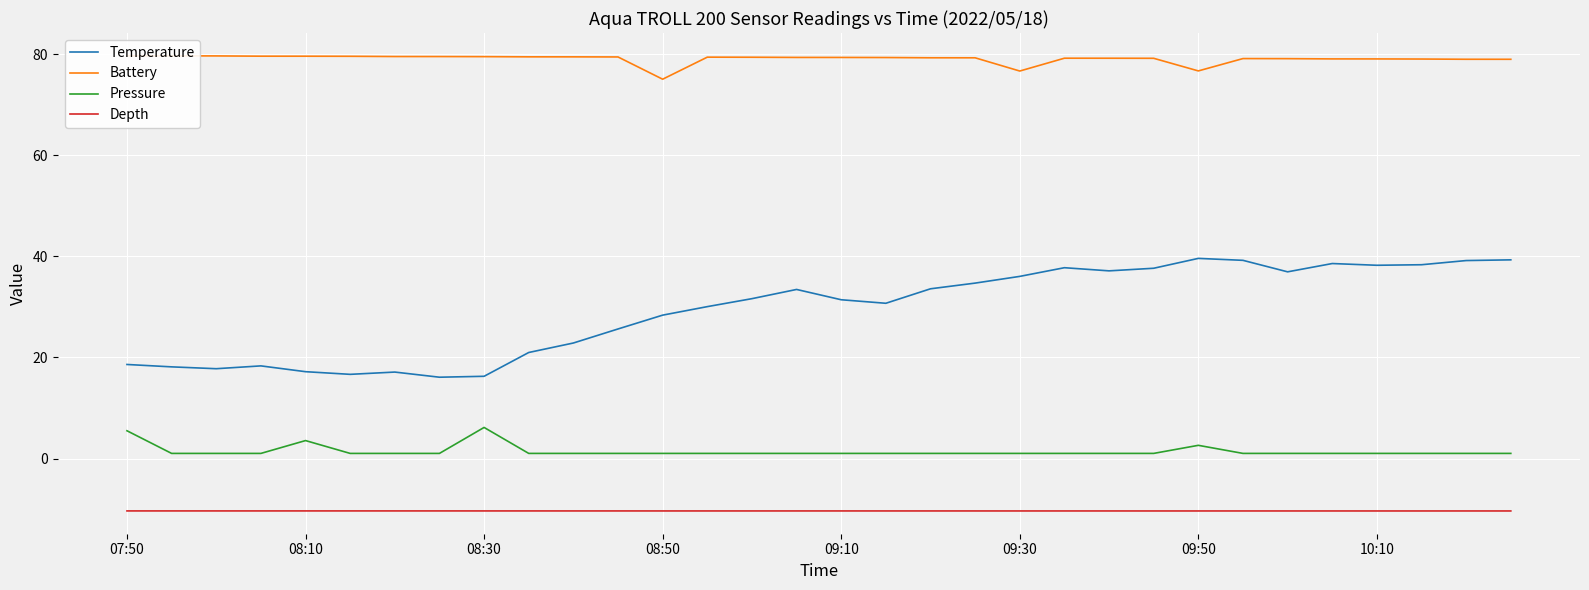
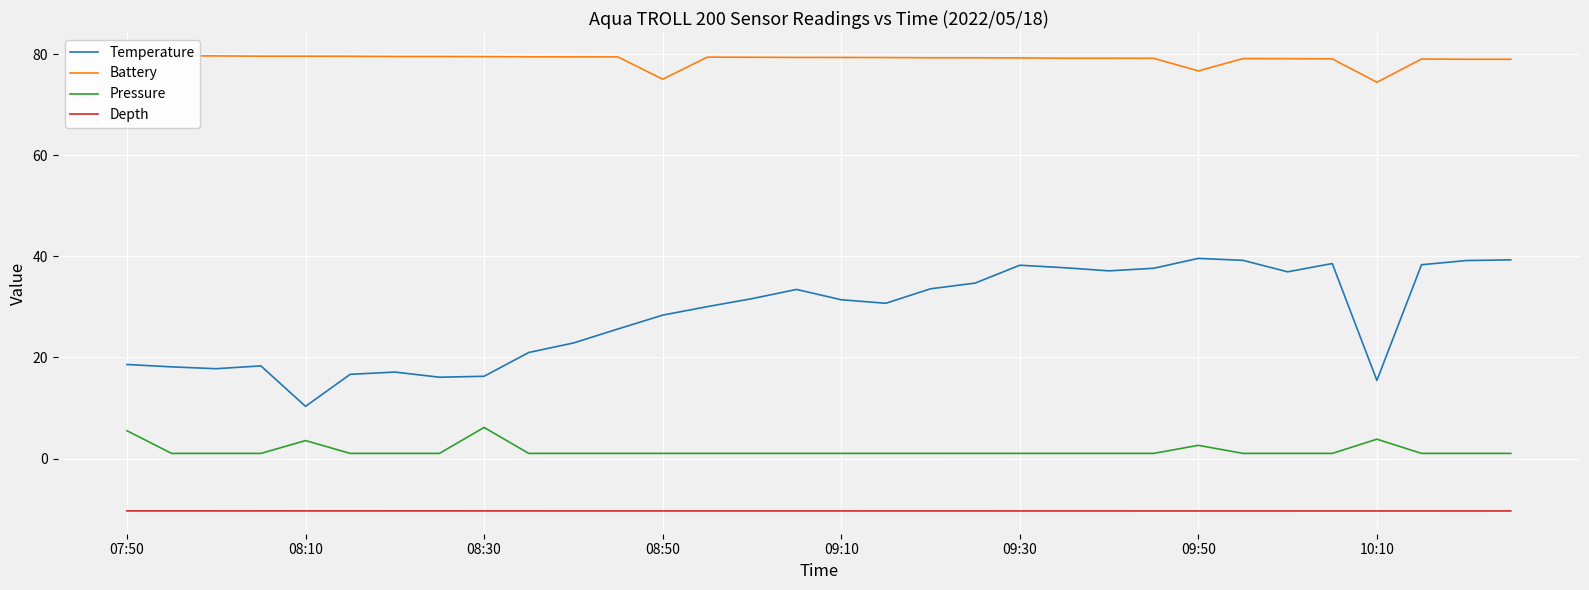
Temperature, 08:10: 17 -> 10
Temperature, 09:30: 36 -> 38
Battery, 09:30: 77 -> 79
Temperature, 10:10: 38 -> 15
Battery, 10:10: 79 -> 74
Pressure, 10:10: 1 -> 4
